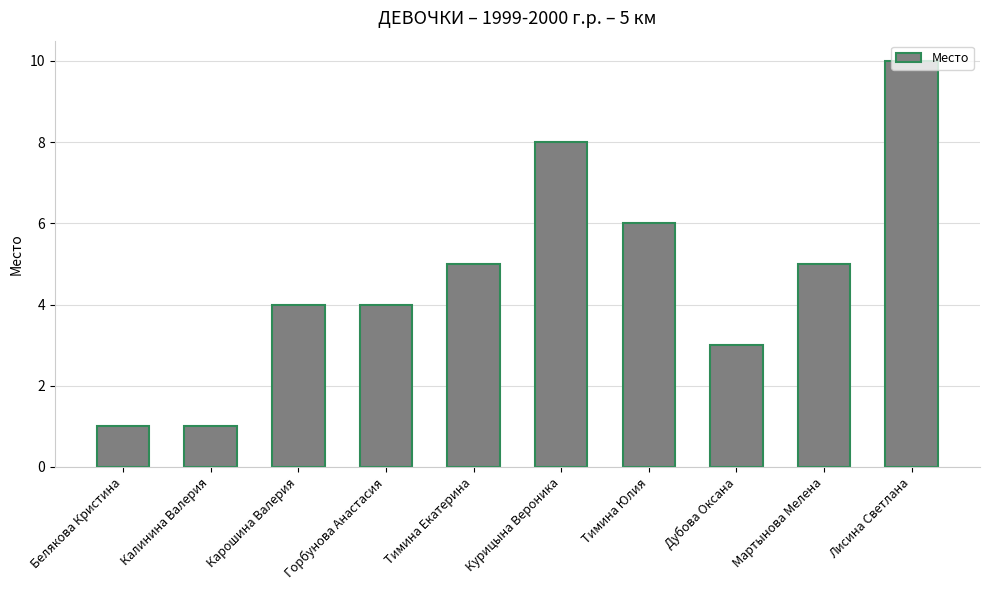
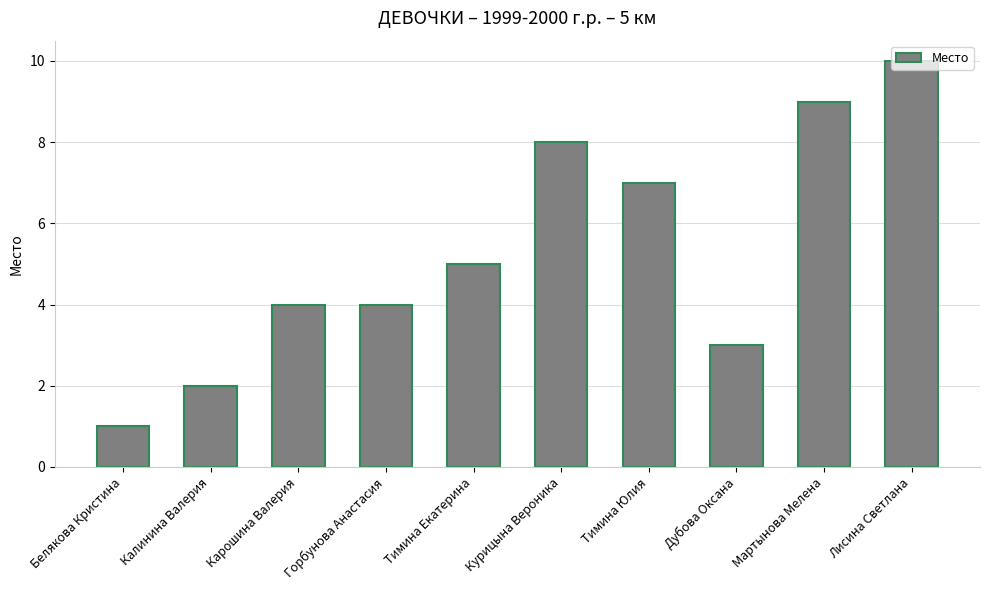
Калинина Валерия: 1 -> 2
Тимина Юлия: 6 -> 7
Мартынова Мелена: 5 -> 9
